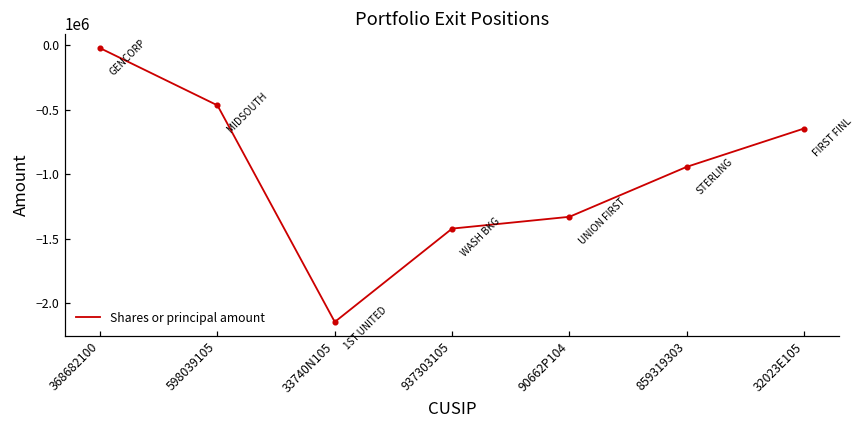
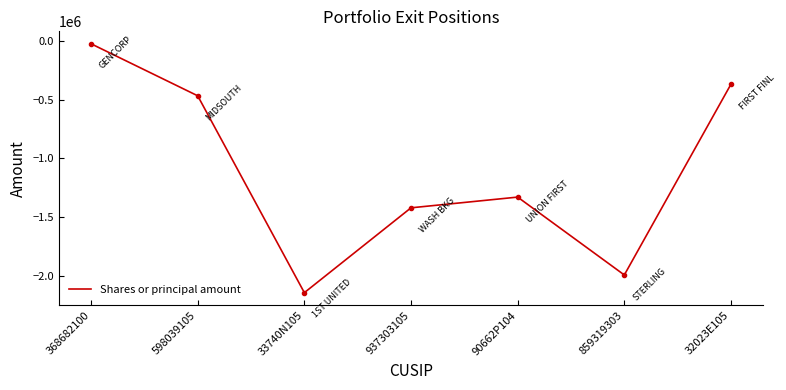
859319303: -940000 -> -1990000
32023E105: -650000 -> -370000
